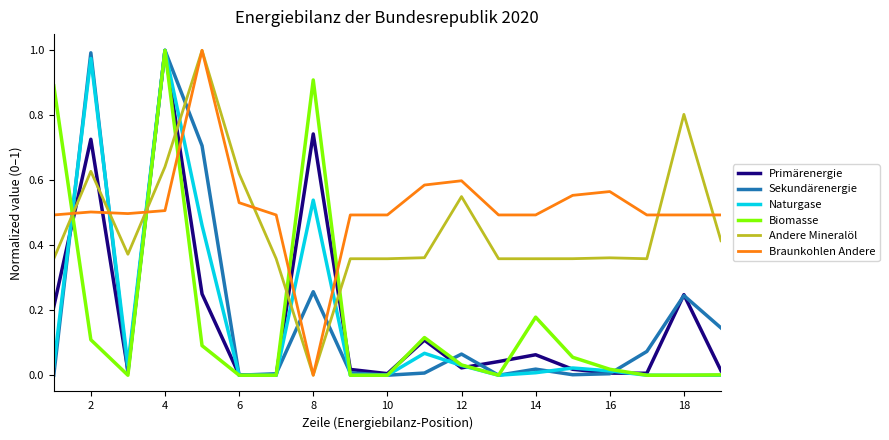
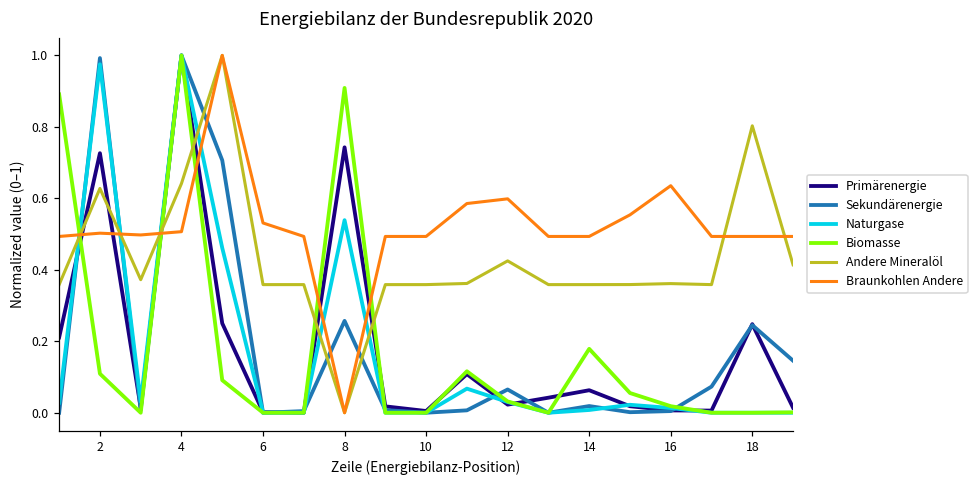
Andere Mineralöl, 6: 0.62 -> 0.36
Andere Mineralöl, 12: 0.55 -> 0.42
Braunkohlen Andere, 16: 0.57 -> 0.64
